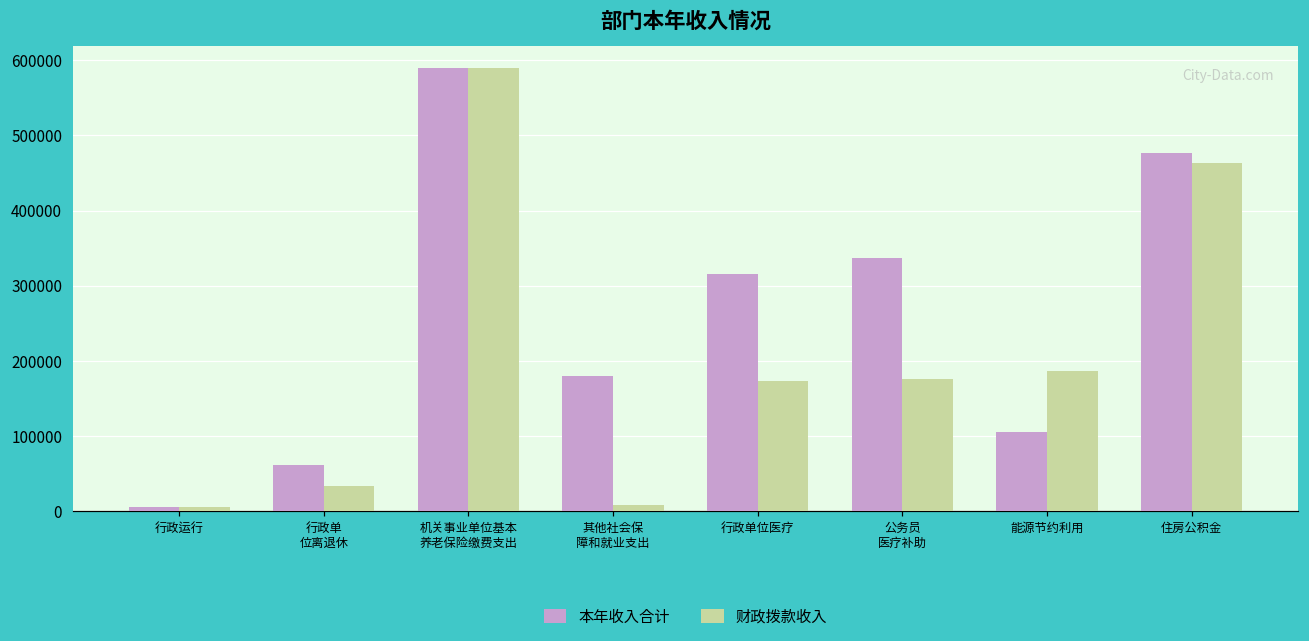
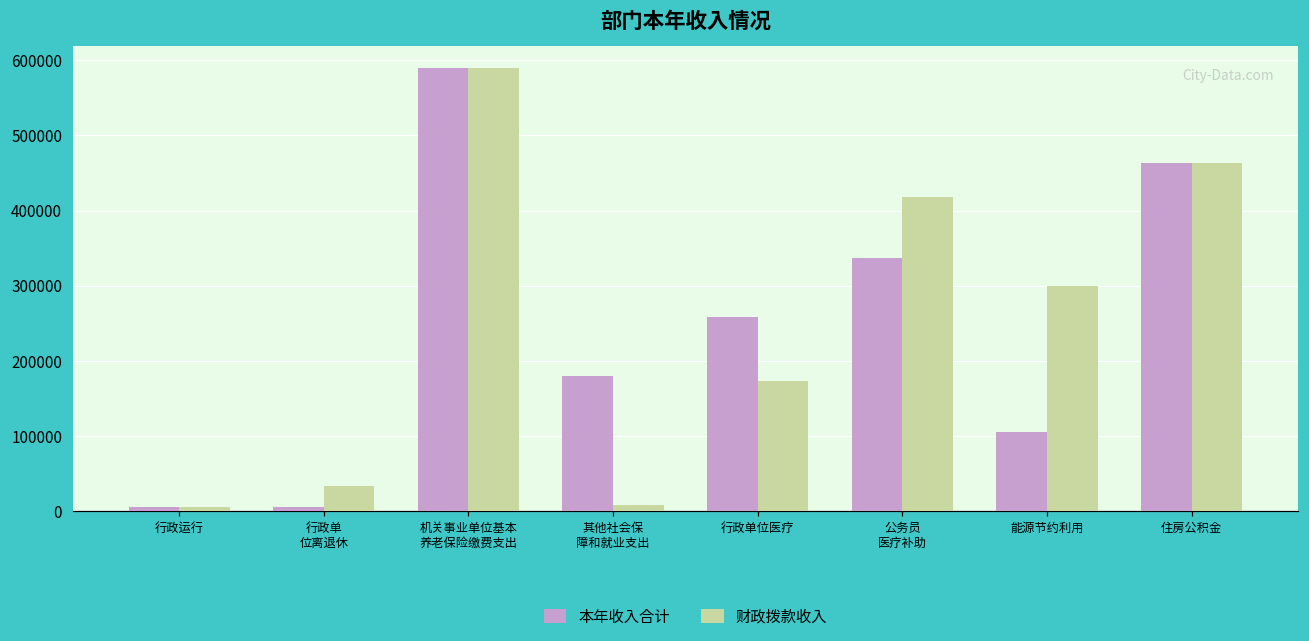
本年收入合计, 行政单 位离退休: 60000 -> 0
本年收入合计, 行政单位医疗: 320000 -> 260000
财政拨款收入, 公务员 医疗补助: 180000 -> 420000
财政拨款收入, 能源节约利用: 190000 -> 300000
本年收入合计, 住房公积金: 480000 -> 460000
